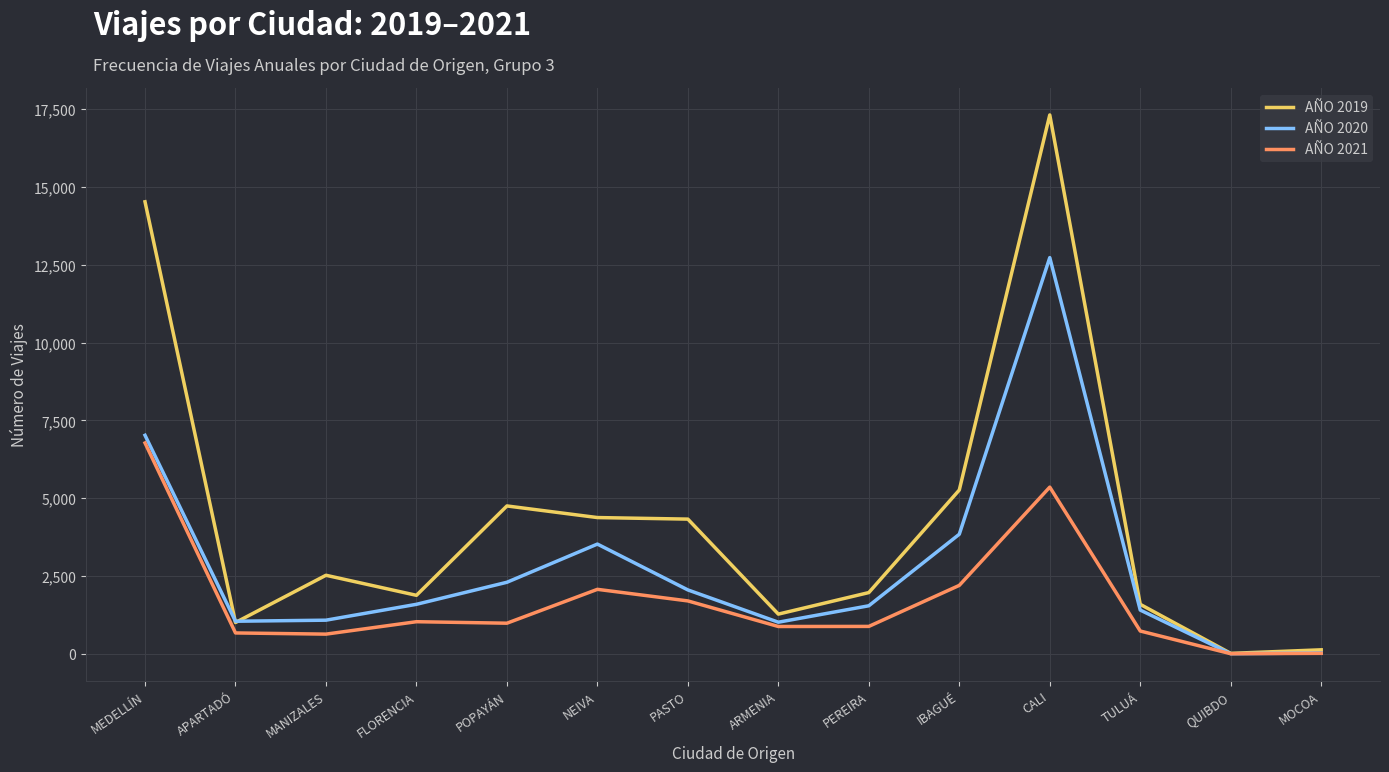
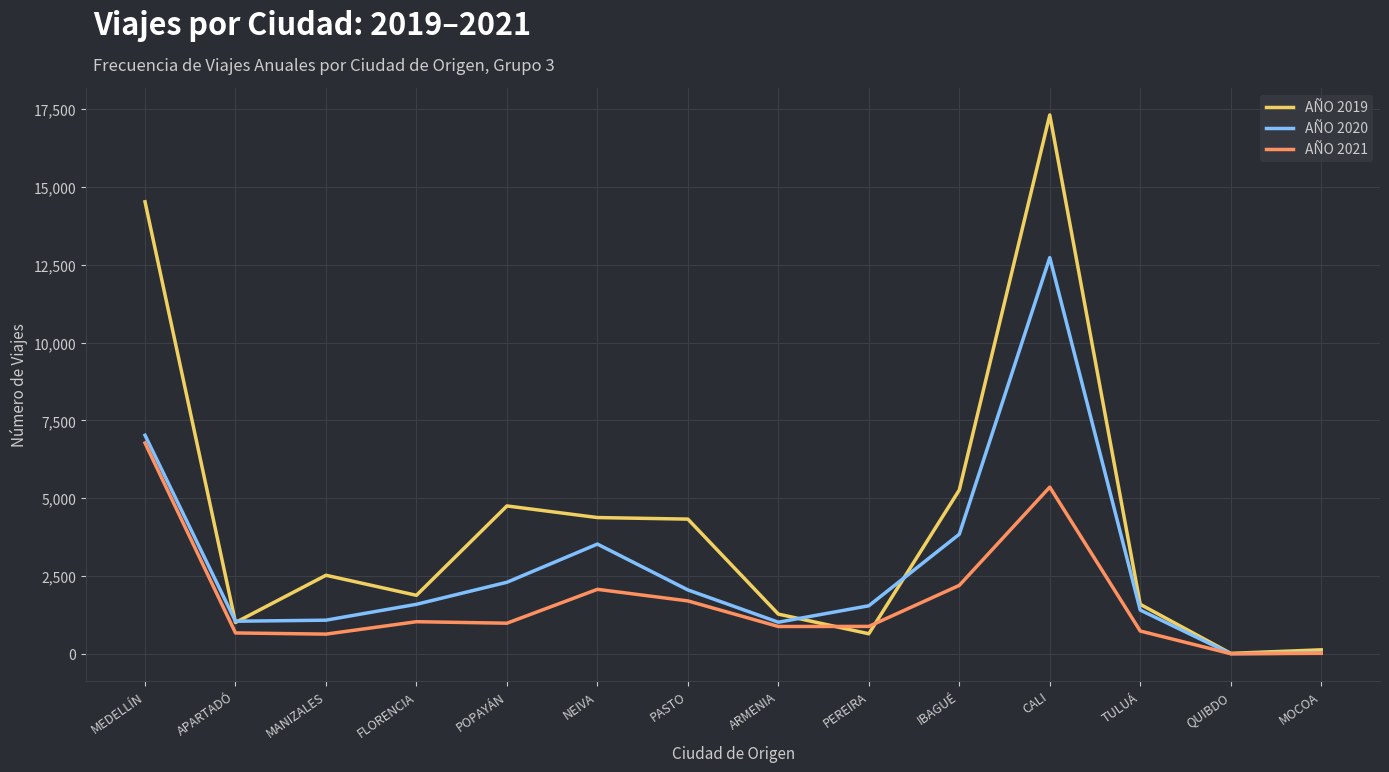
AÑO 2019, PEREIRA: 2,000 -> 600
